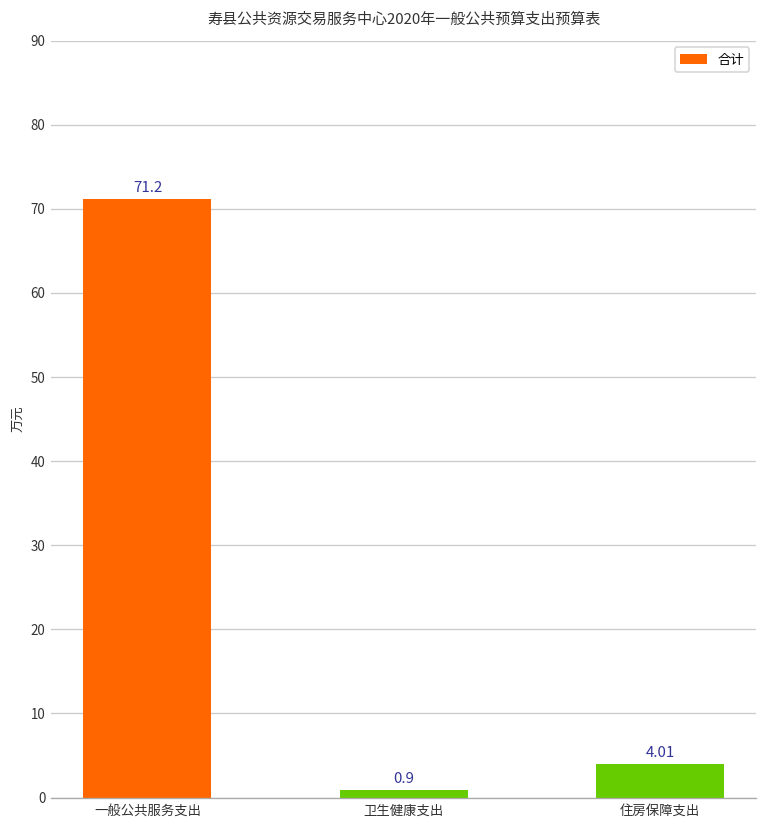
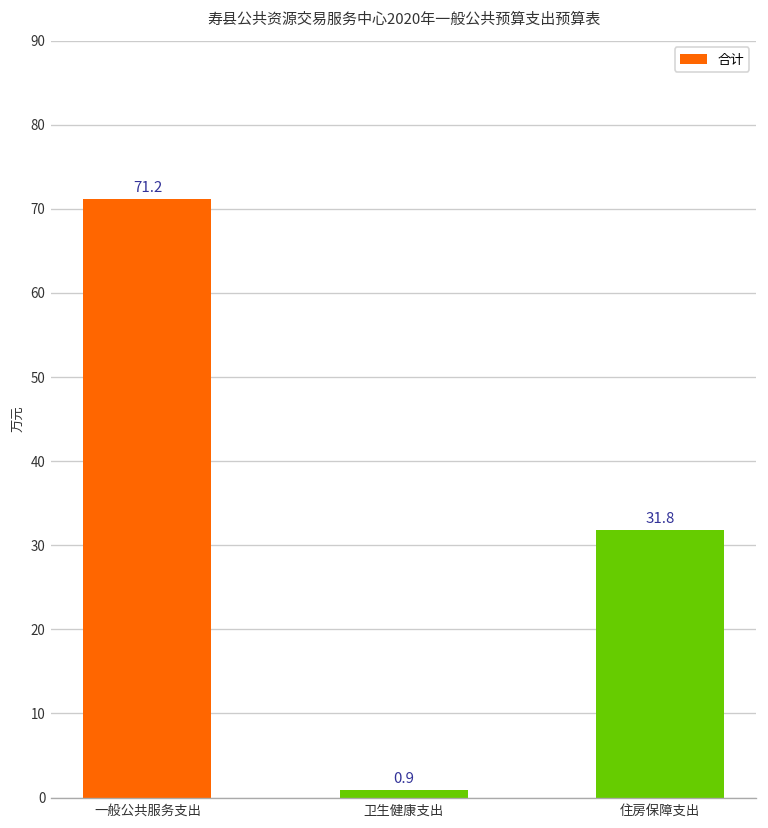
住房保障支出: 4.01 -> 31.8
